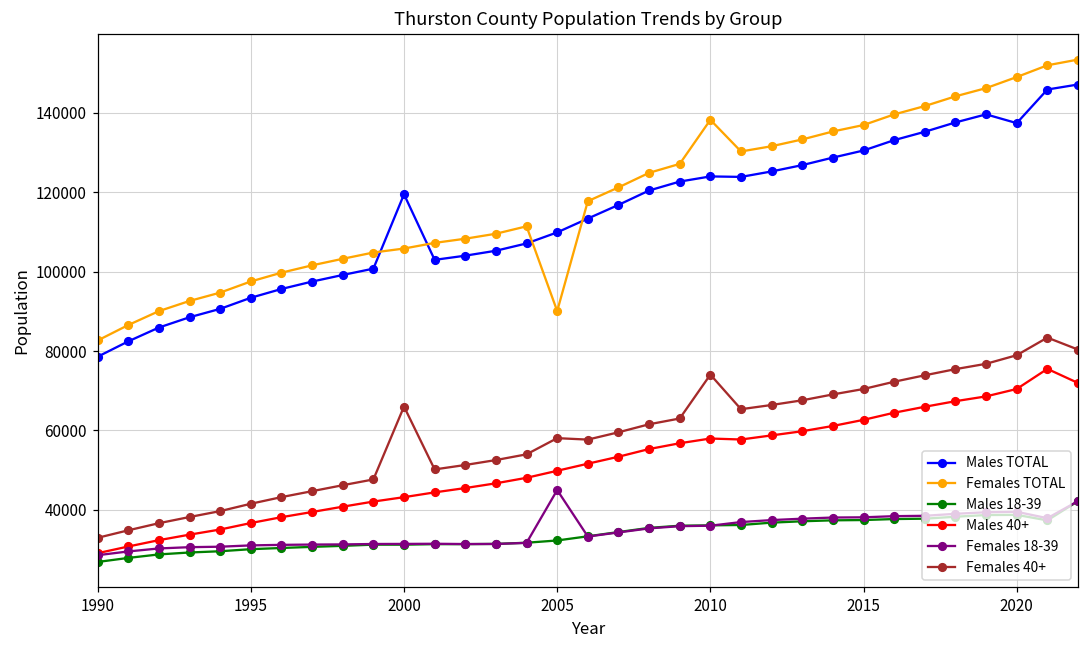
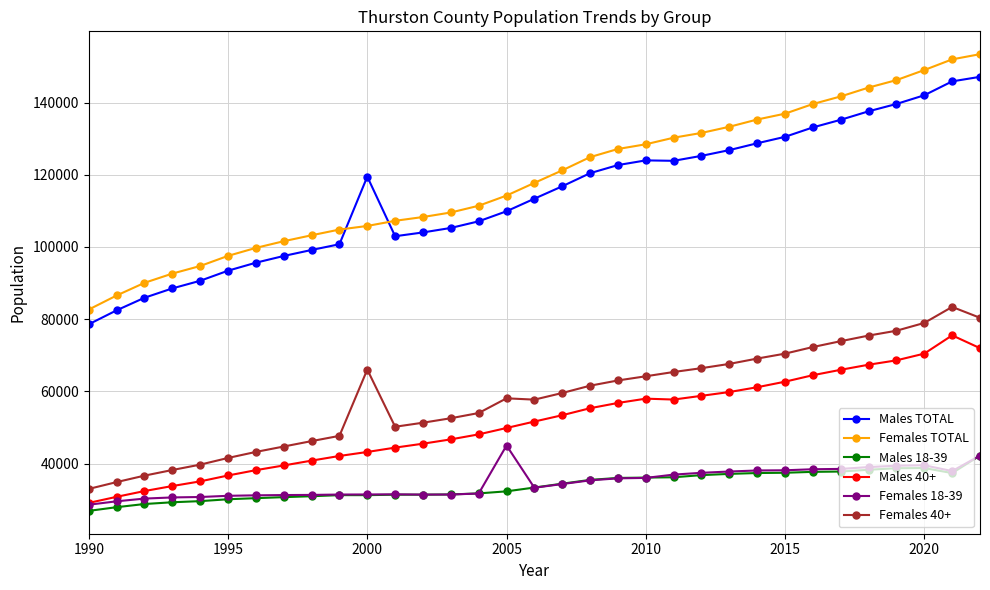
Females TOTAL, 2005: 90000 -> 114000
Females TOTAL, 2010: 138000 -> 128000
Females 40+, 2010: 74000 -> 64000
Males TOTAL, 2020: 137000 -> 142000
